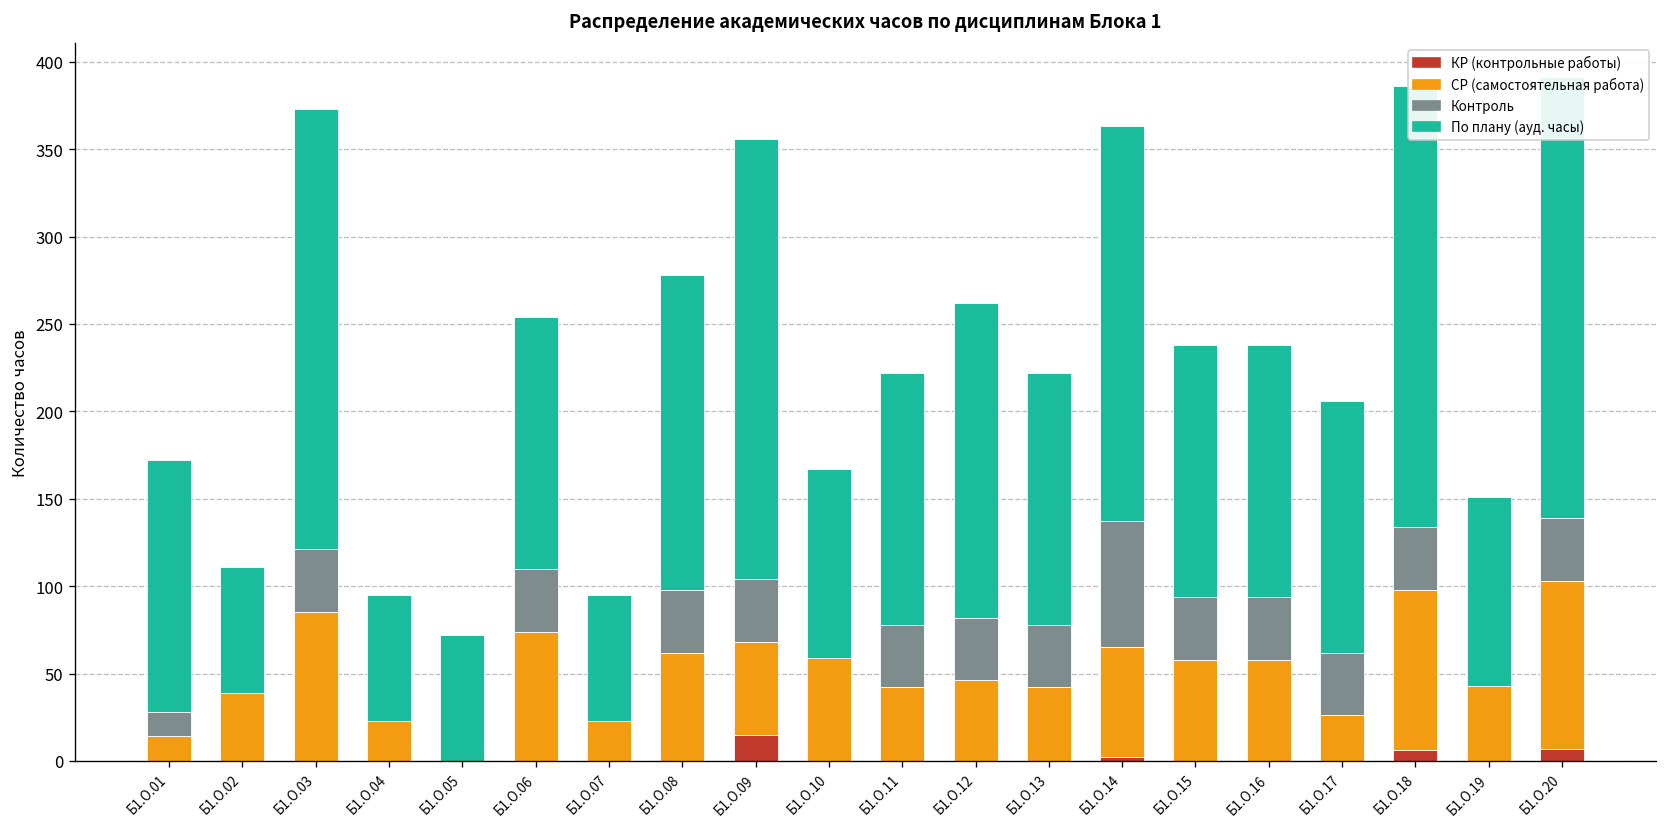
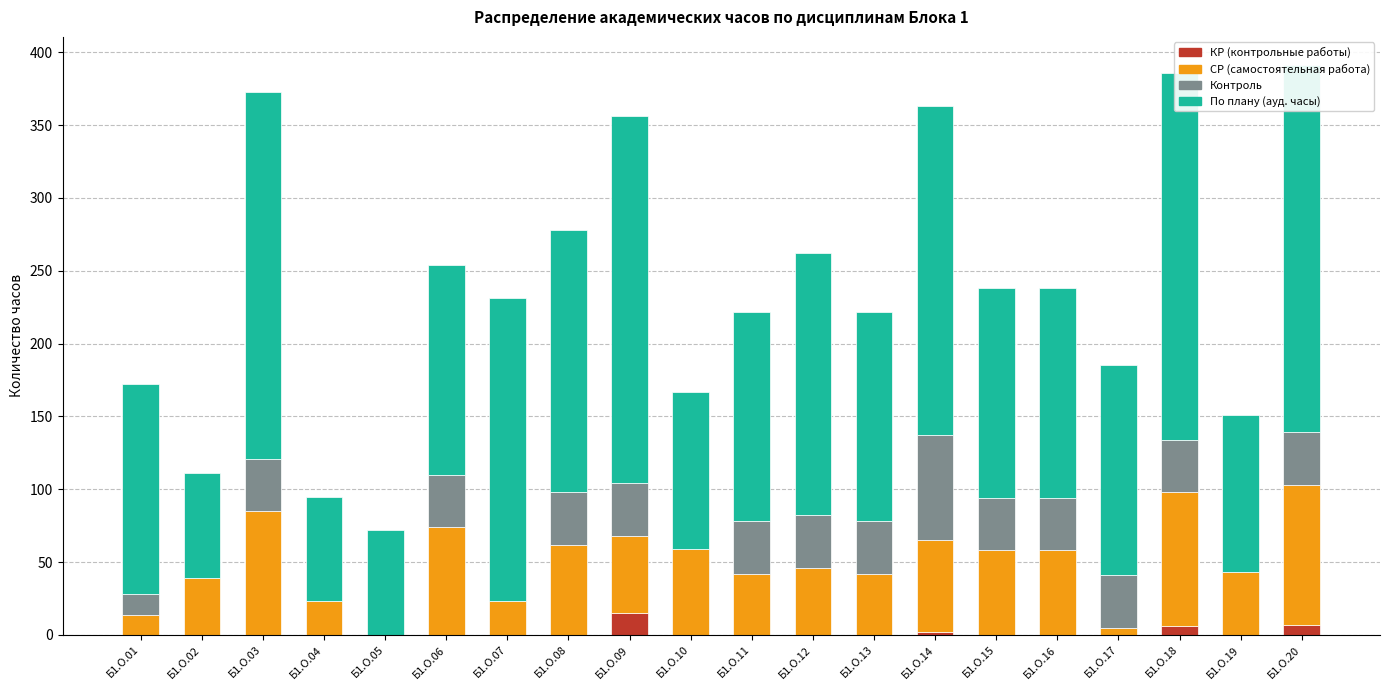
По плану (ауд. часы), Б1.О.07: 72 -> 208
СР (самостоятельная работа), Б1.О.17: 26 -> 5
